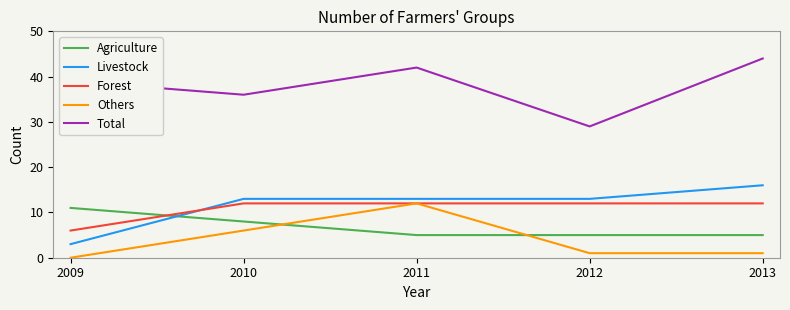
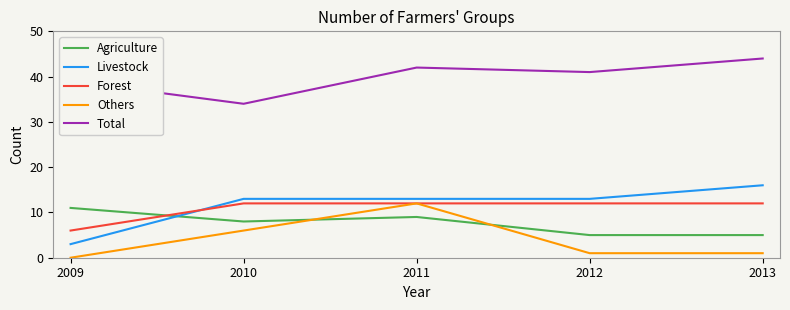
Total, 2010: 36 -> 34
Agriculture, 2011: 5 -> 9
Total, 2012: 29 -> 41
